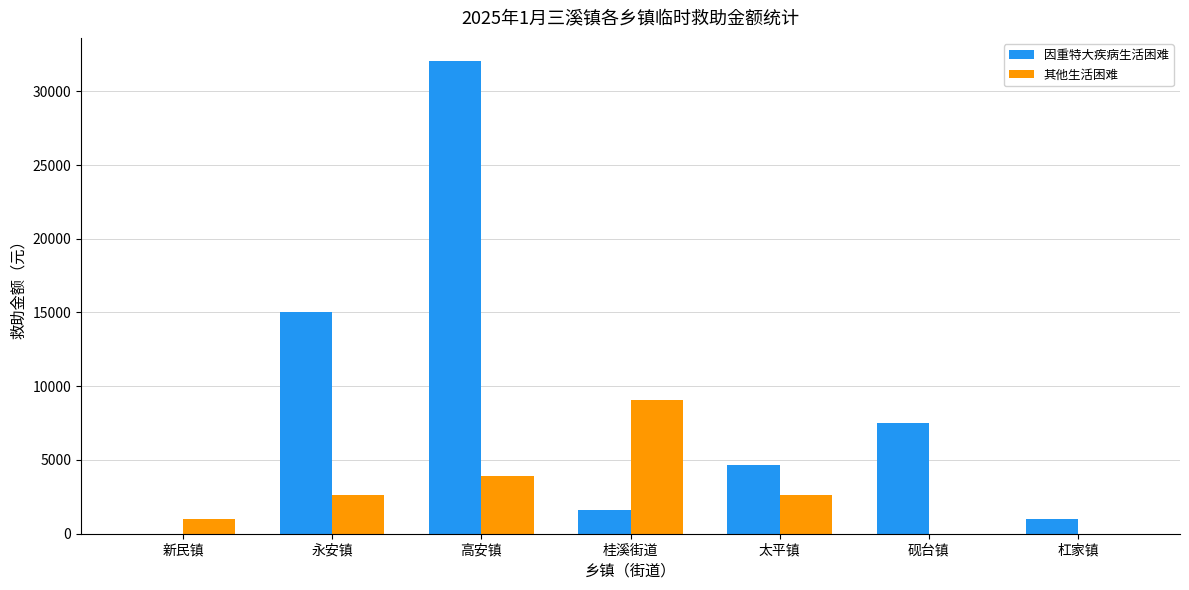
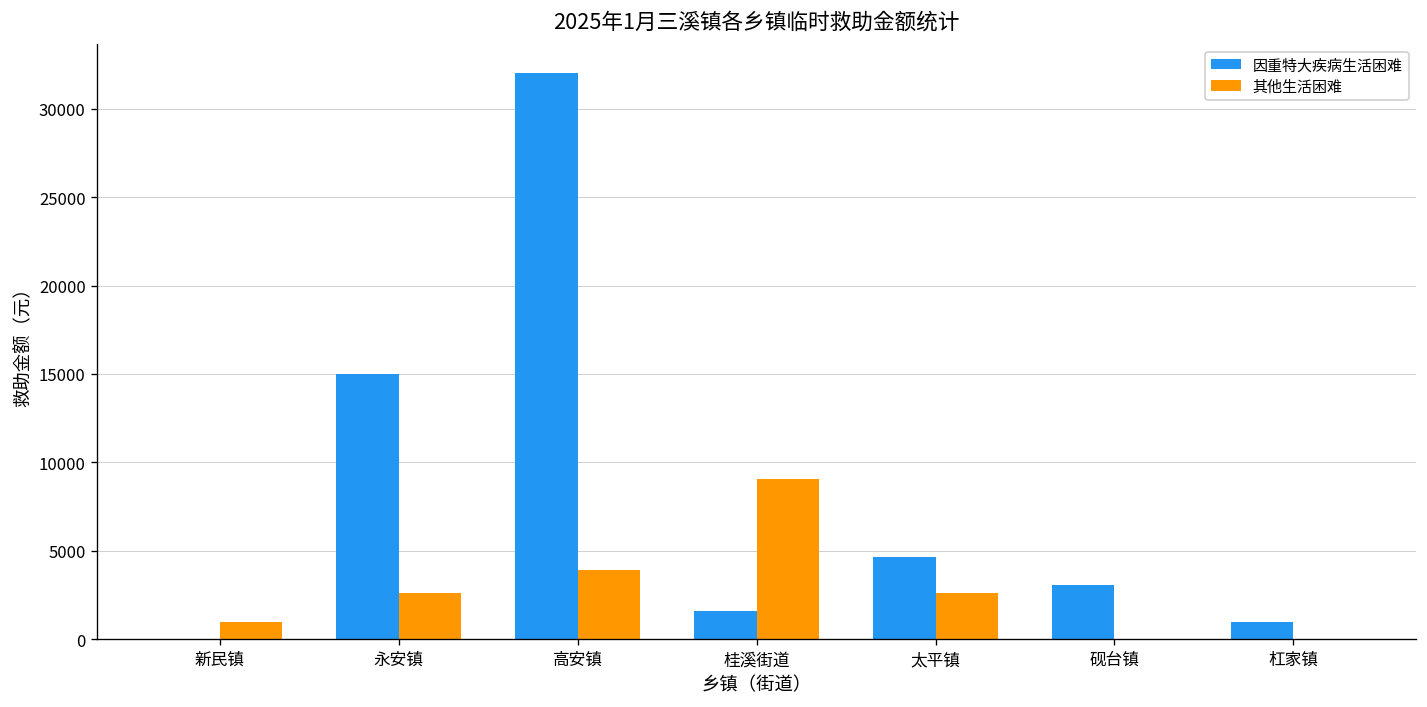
因重特大疾病生活困难, 砚台镇: 7500 -> 3100
